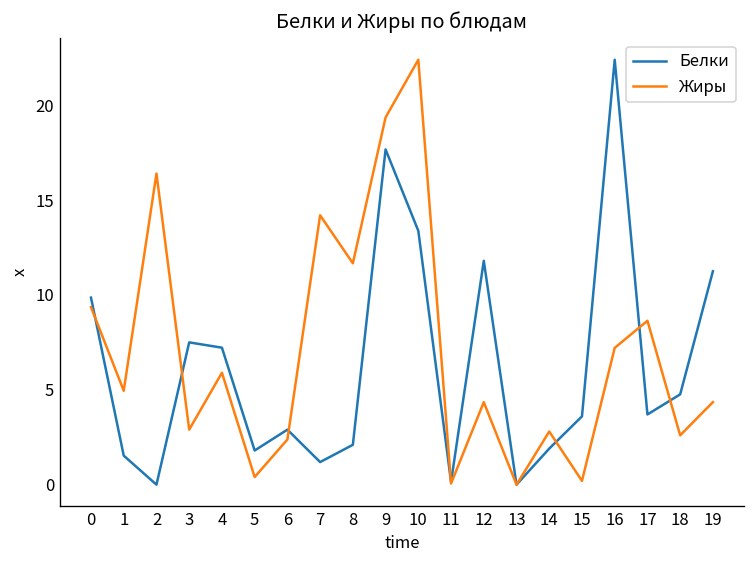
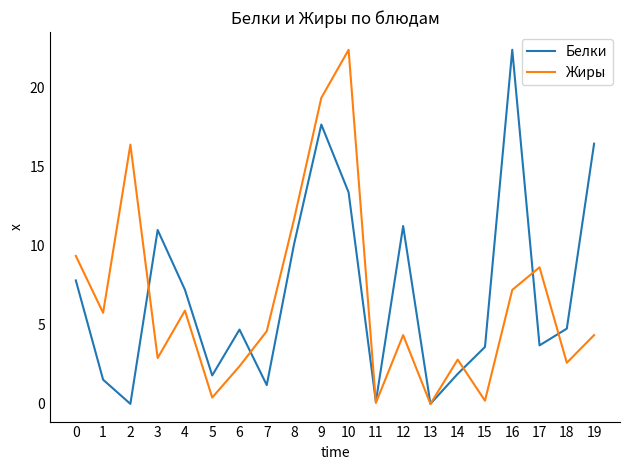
Белки, 0: 9.9 -> 7.8
Жиры, 1: 5.0 -> 5.8
Белки, 3: 7.5 -> 11.0
Белки, 6: 2.9 -> 4.7
Жиры, 7: 14.2 -> 4.6
Белки, 8: 2.1 -> 10.1
Белки, 12: 11.8 -> 11.3
Белки, 19: 11.3 -> 16.5
